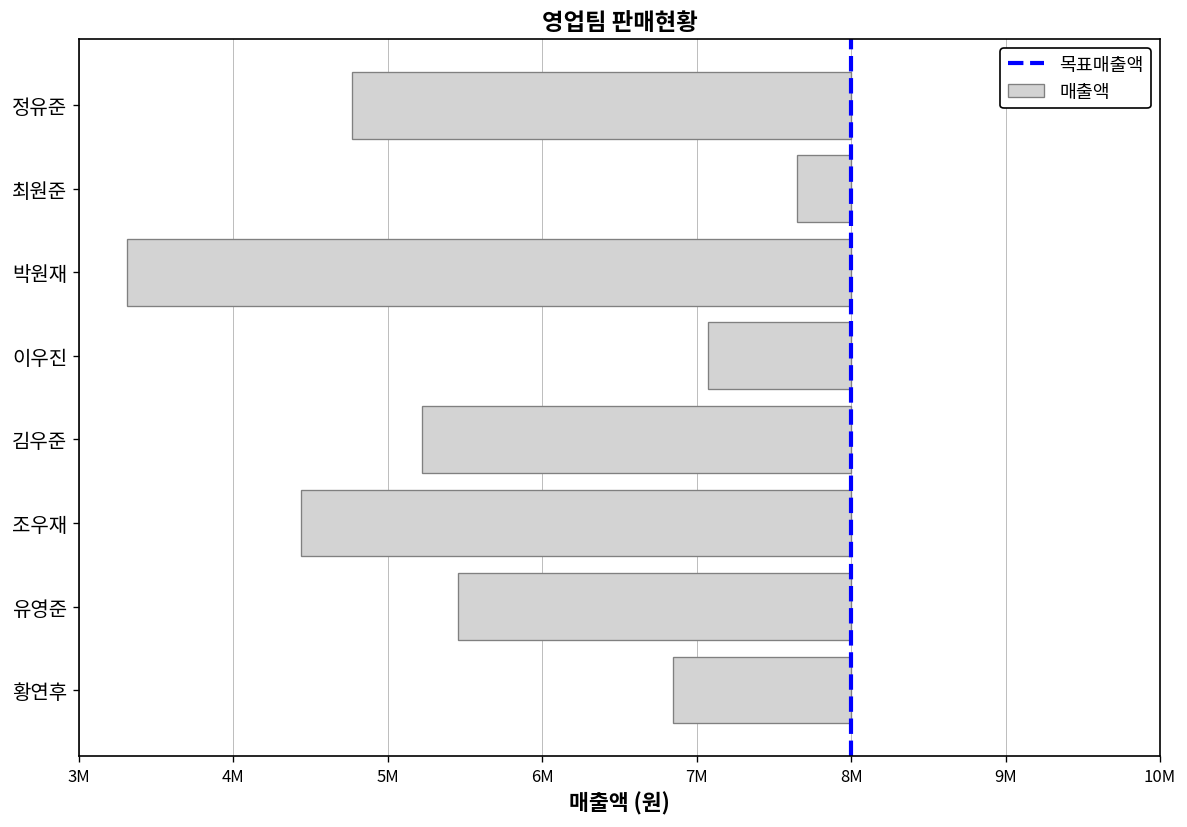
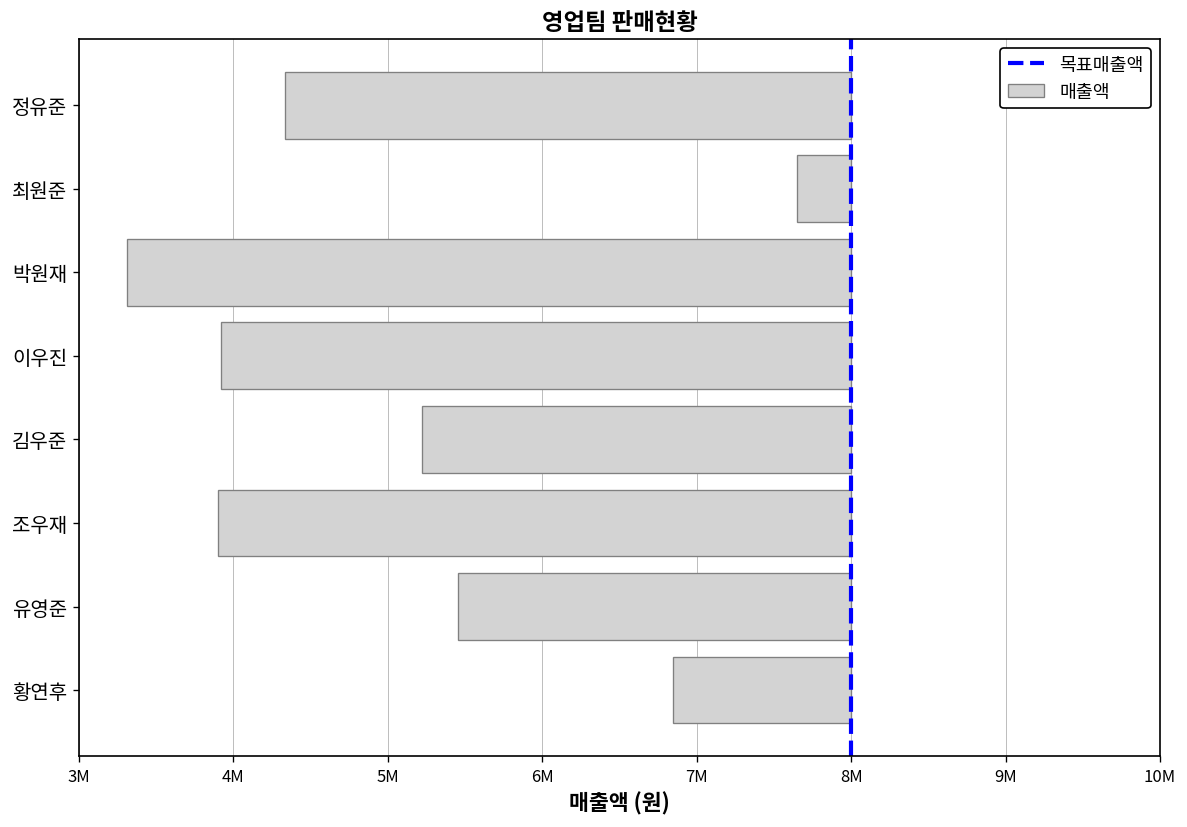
정유준: 4770000 -> 4330000
이우진: 7070000 -> 3920000
조우재: 4440000 -> 3900000
